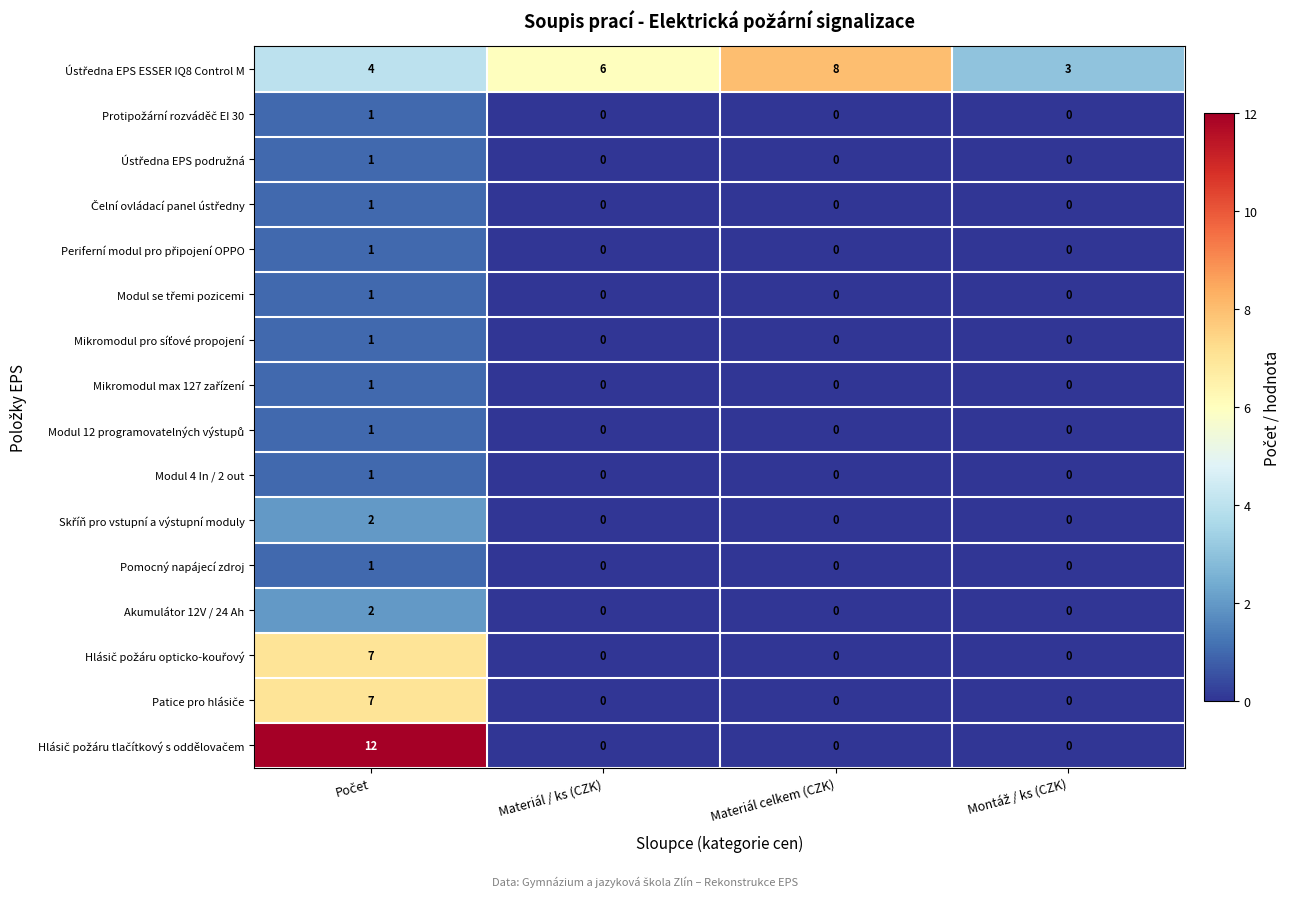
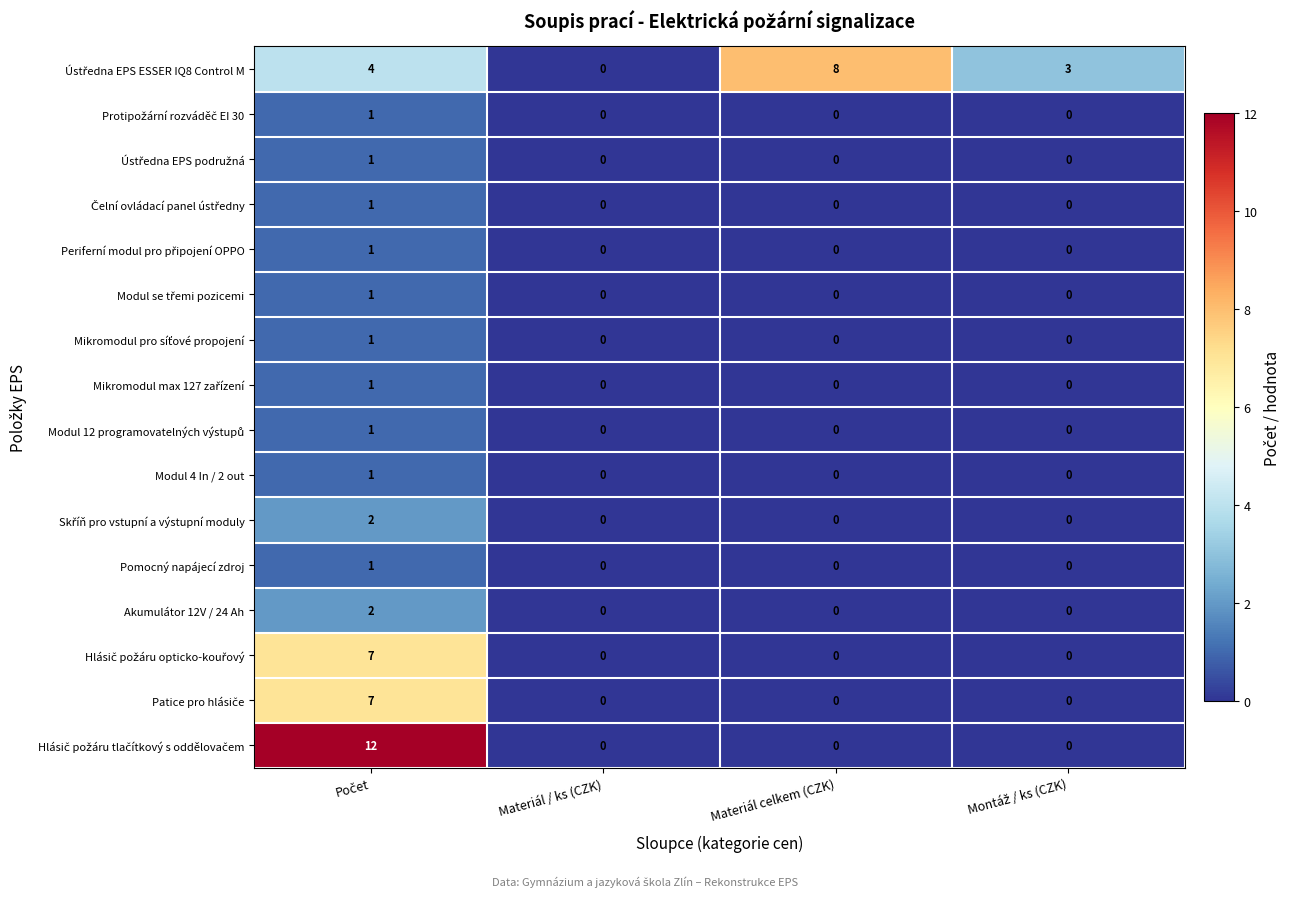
Ústředna EPS ESSER IQ8 Control M, Materiál / ks (CZK): 6 -> 0
